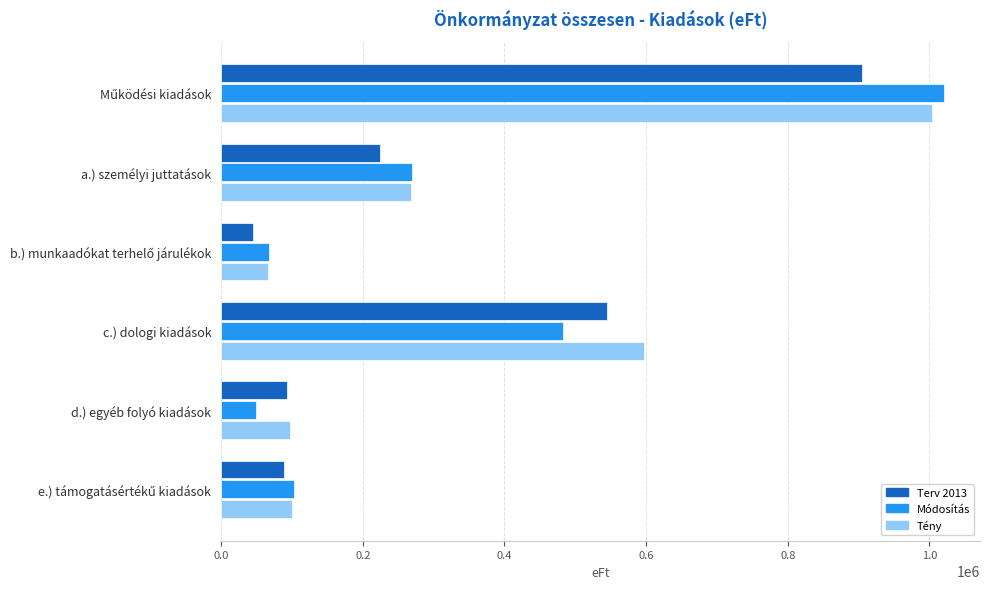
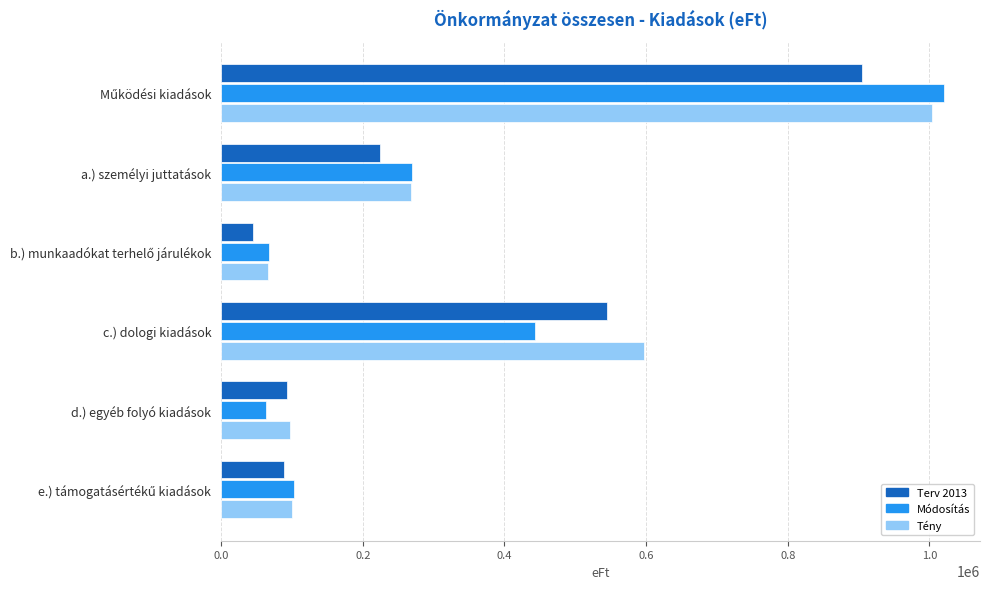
Módosítás, c.) dologi kiadások: 480000 -> 440000
Módosítás, d.) egyéb folyó kiadások: 50000 -> 60000
